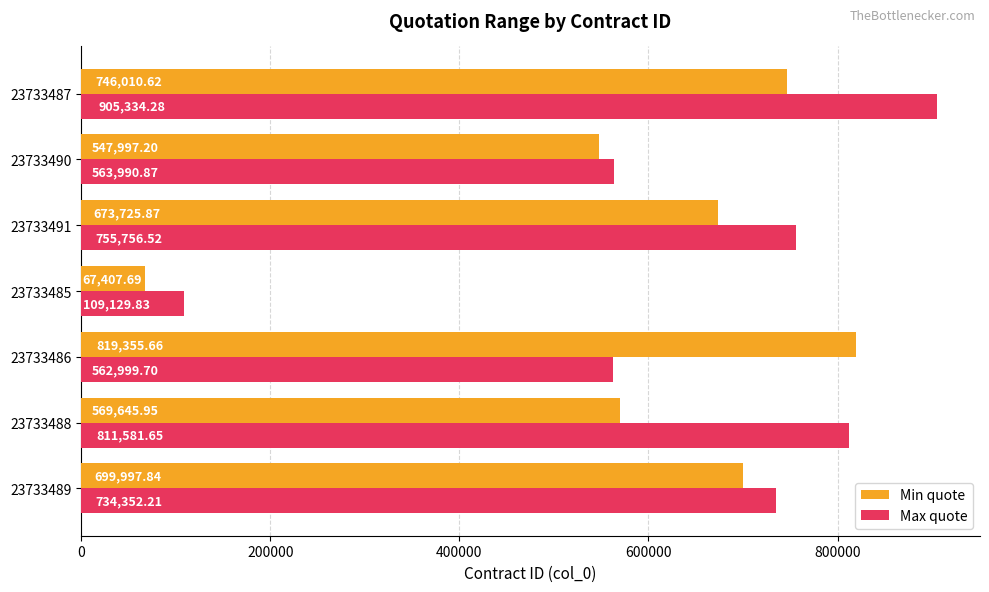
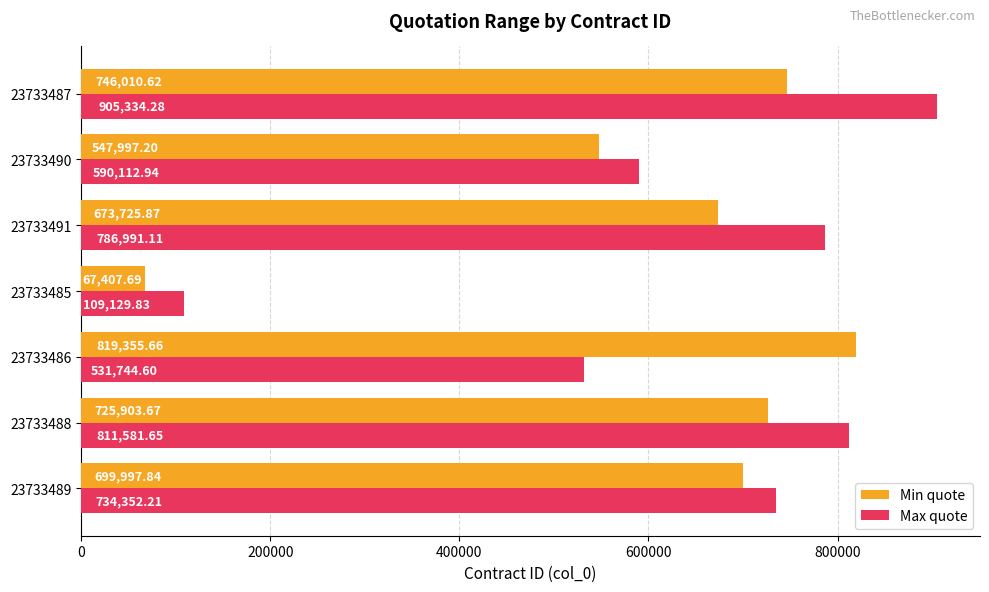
Max quote, 23733490: 563,990.87 -> 590,112.94
Max quote, 23733491: 755,756.52 -> 786,991.11
Max quote, 23733486: 562,999.70 -> 531,744.60
Min quote, 23733488: 569,645.95 -> 725,903.67
